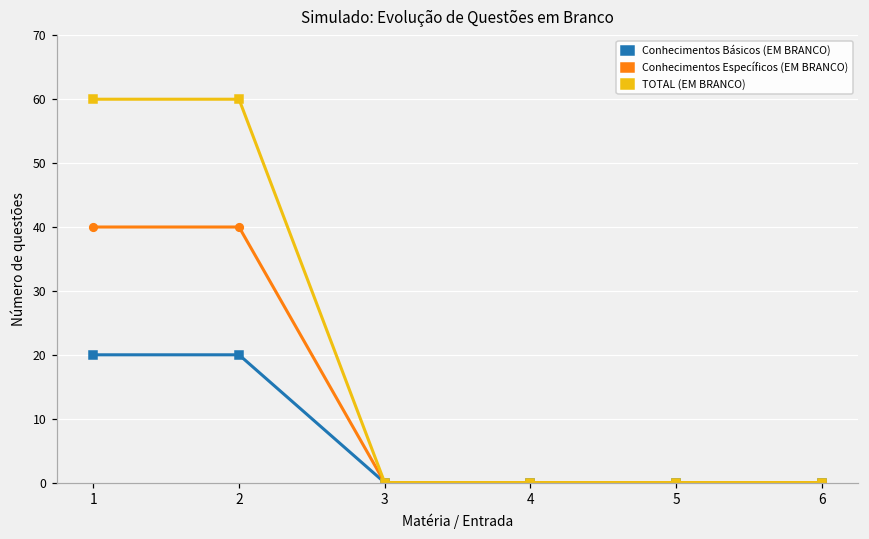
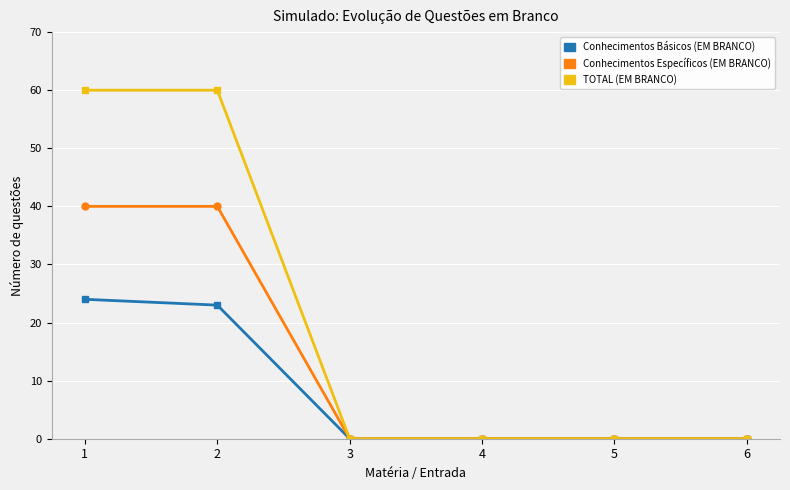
Conhecimentos Básicos (EM BRANCO), 1: 20 -> 24
Conhecimentos Básicos (EM BRANCO), 2: 20 -> 23
